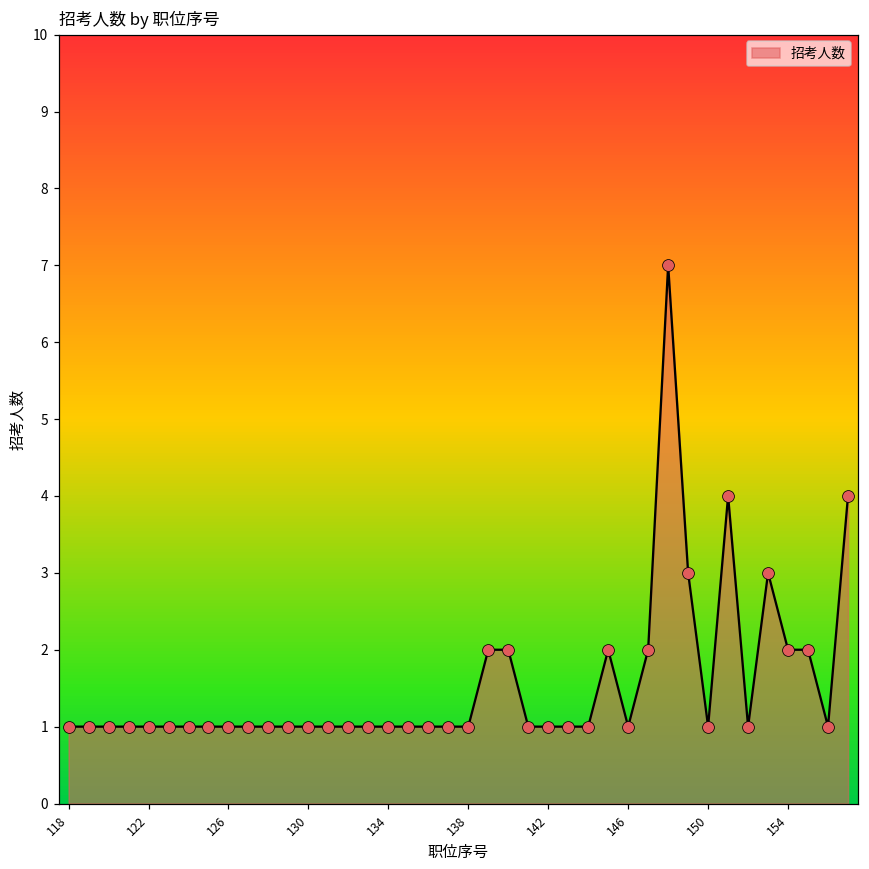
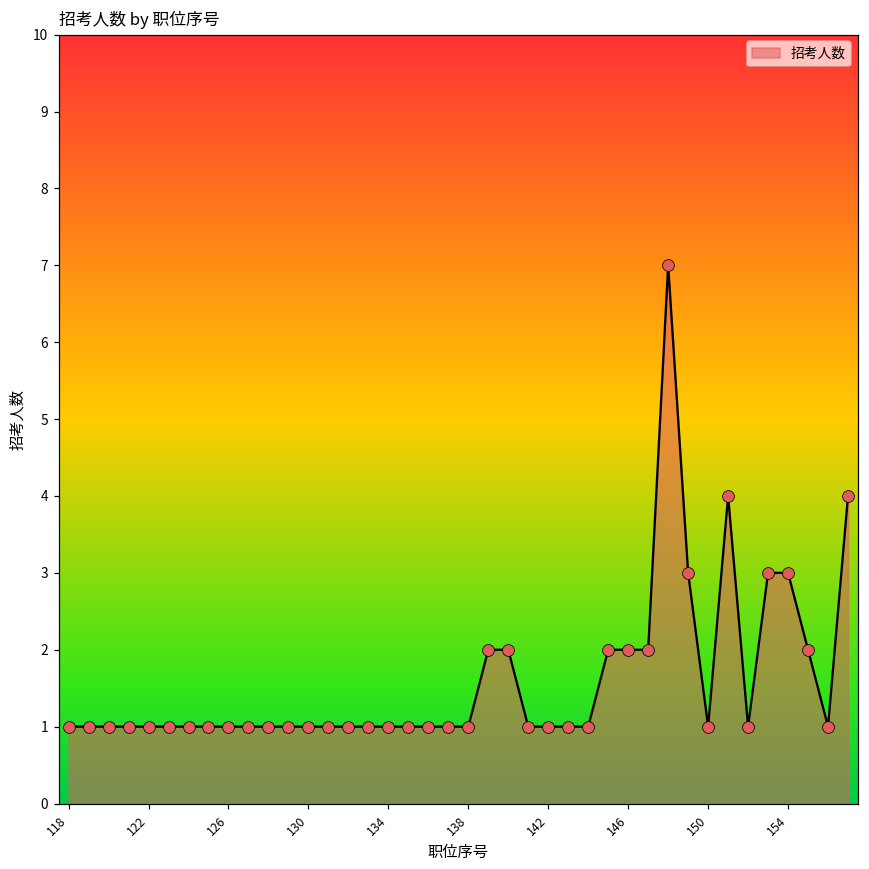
146: 1 -> 2
154: 2 -> 3
